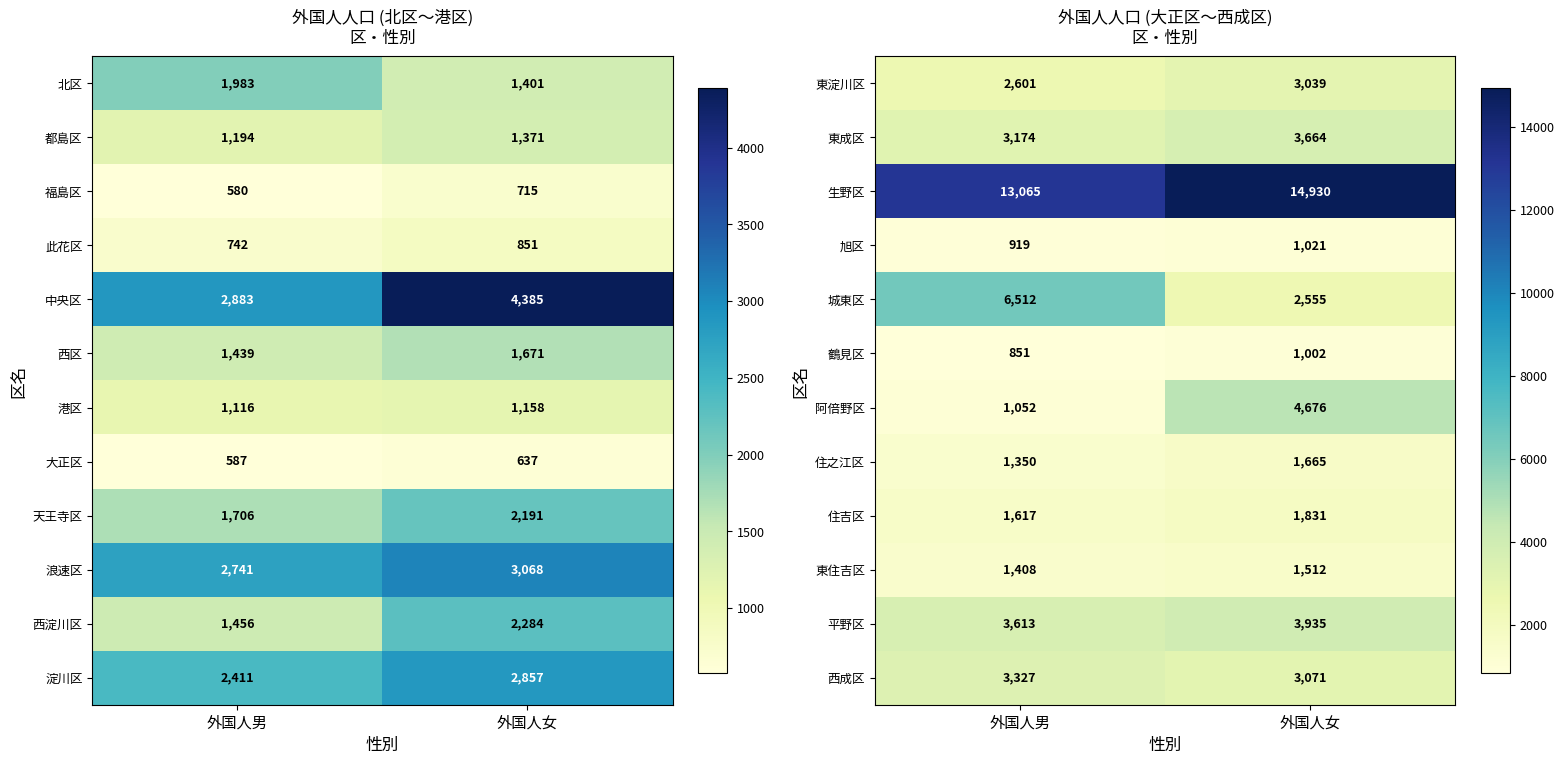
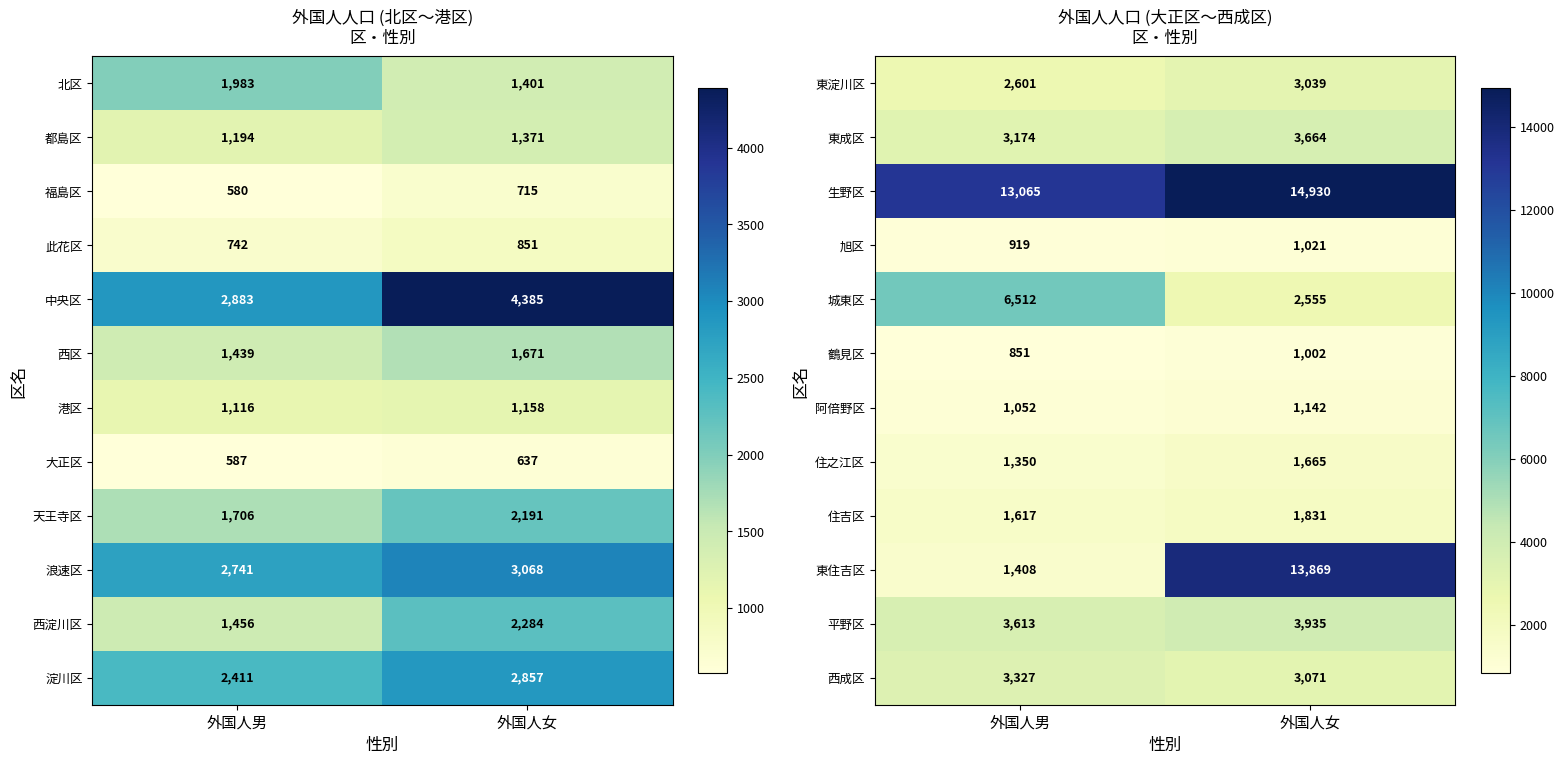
外国人人口 (大正区〜西成区) 区・性別, 阿倍野区, 外国人女: 4,676 -> 1,142
外国人人口 (大正区〜西成区) 区・性別, 東住吉区, 外国人女: 1,512 -> 13,869
